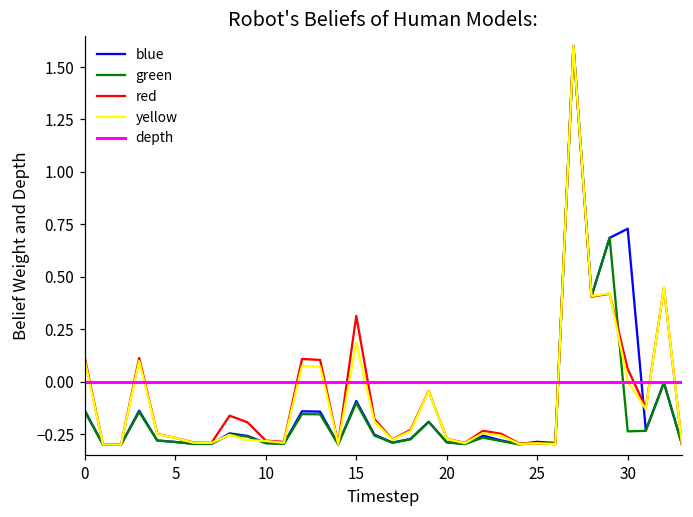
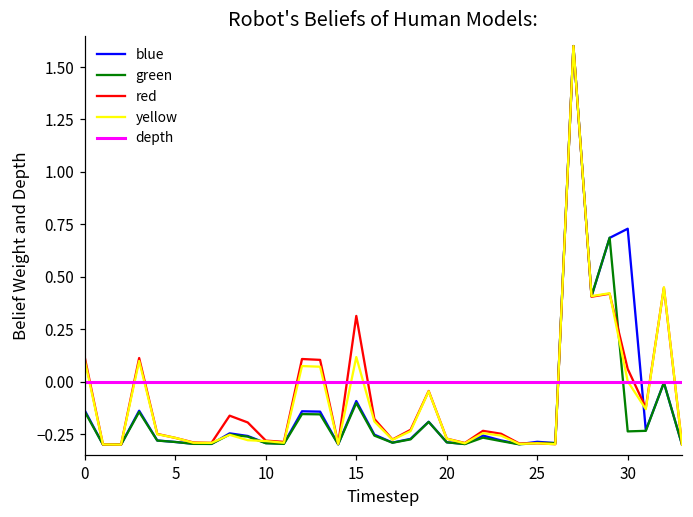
yellow, 15: 0.19 -> 0.12
